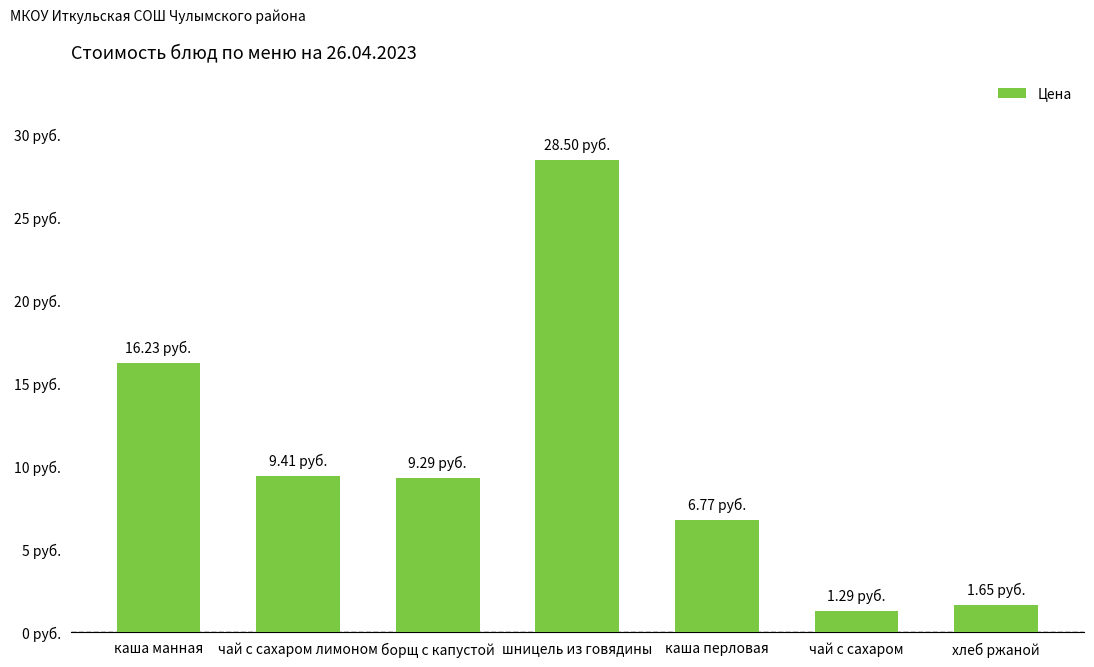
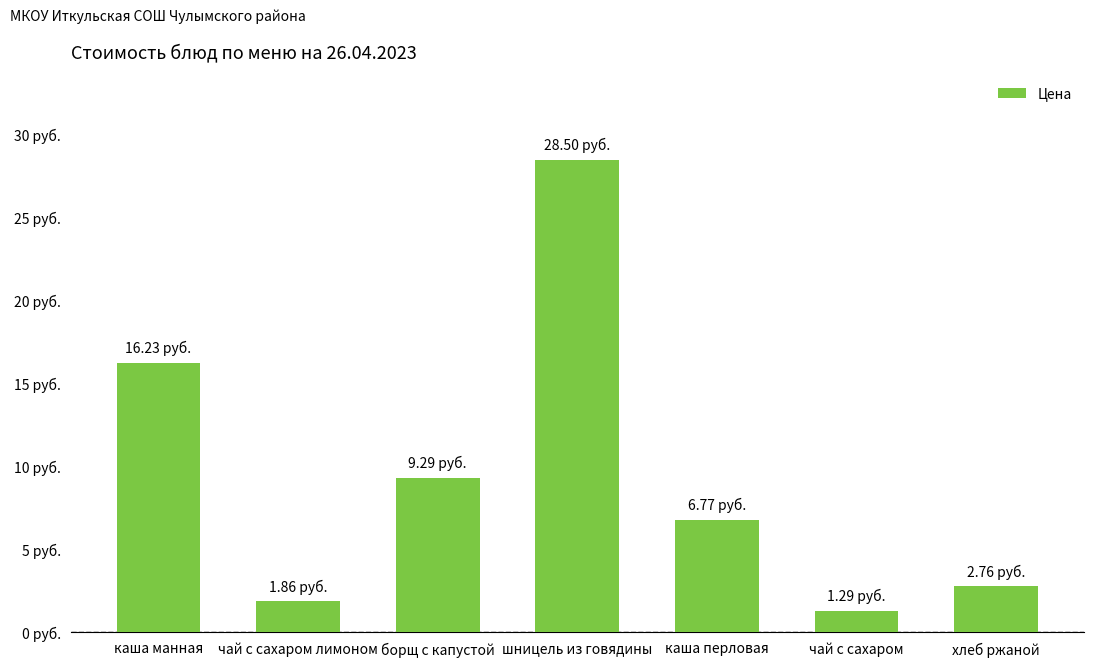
чай с сахаром лимоном: 9.41 -> 1.86
хлеб ржаной: 1.65 -> 2.76
